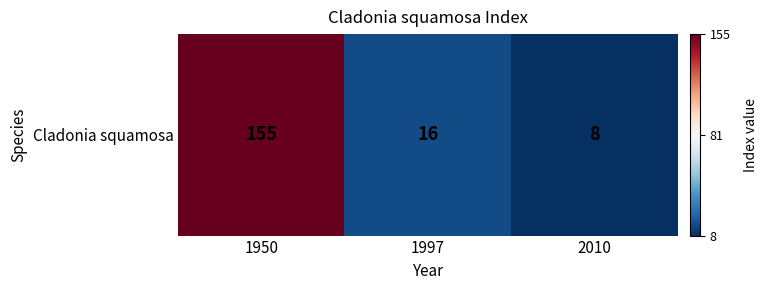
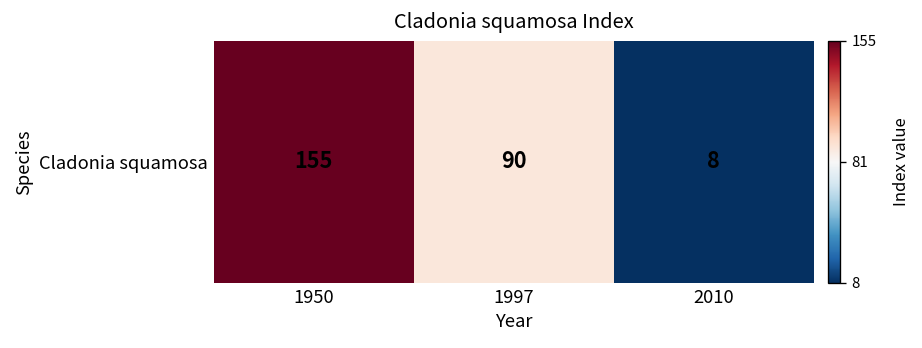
Cladonia squamosa, 1997: 16 -> 90
